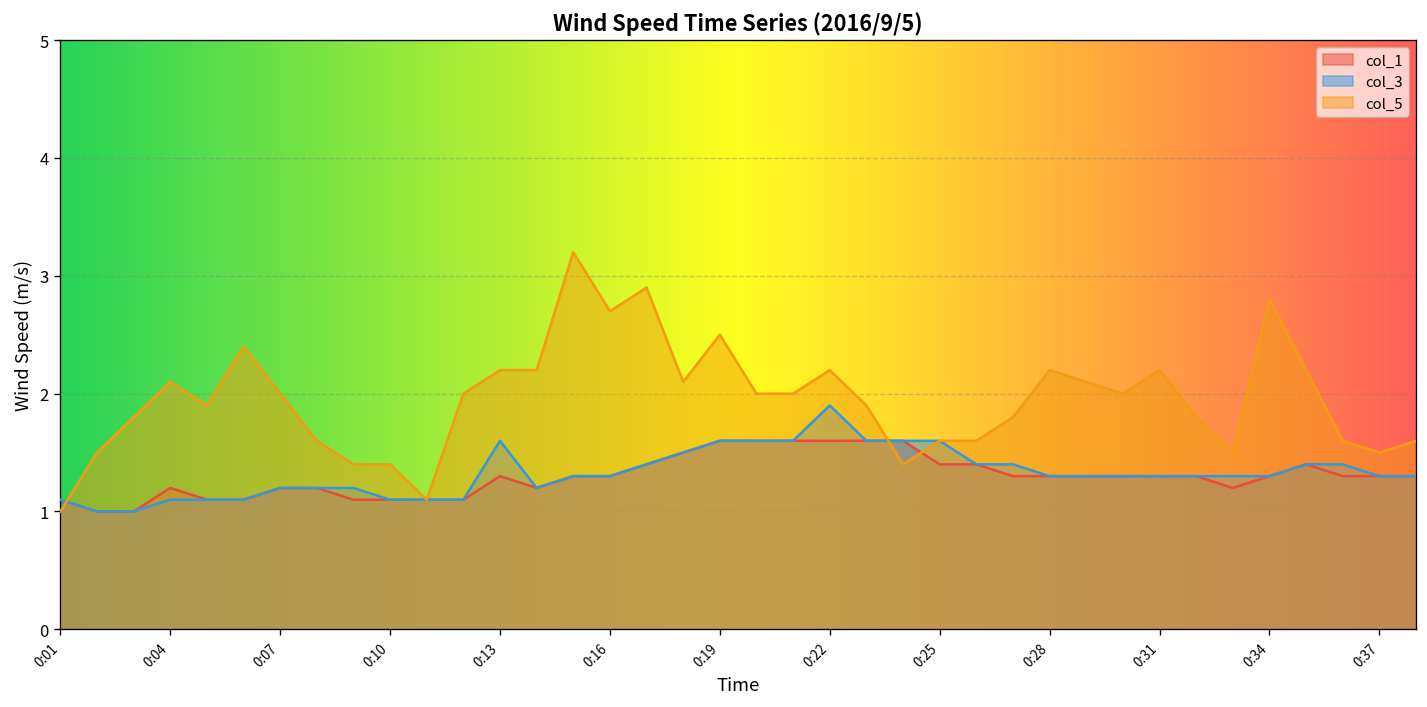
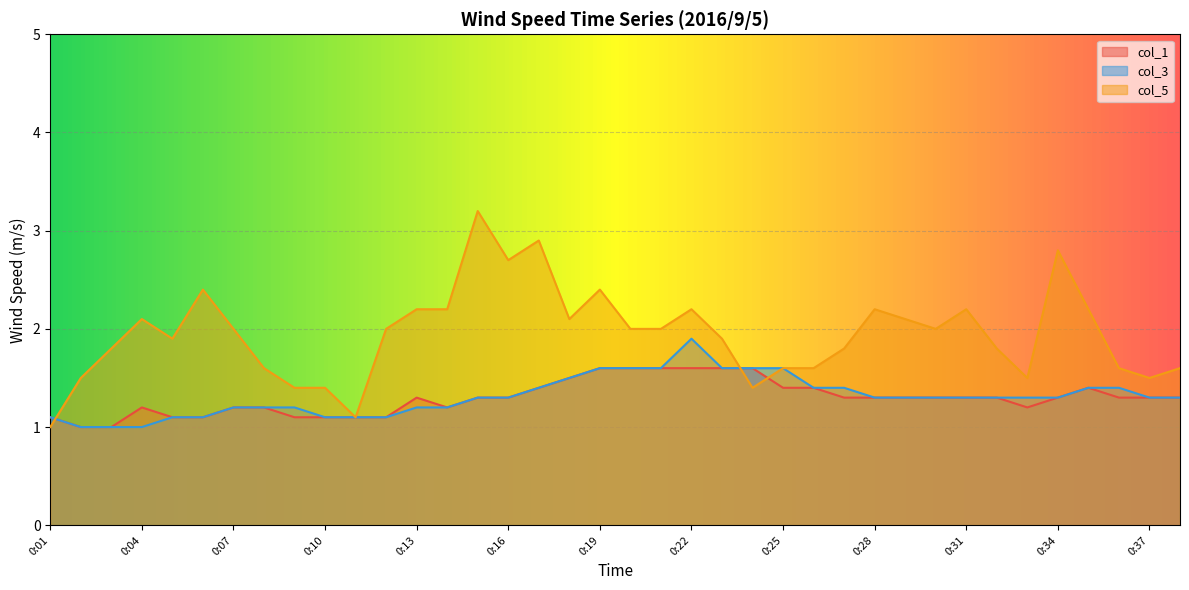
col_3, 0:04: 1.1 -> 1.0
col_3, 0:13: 1.6 -> 1.2
col_5, 0:19: 2.5 -> 2.4
